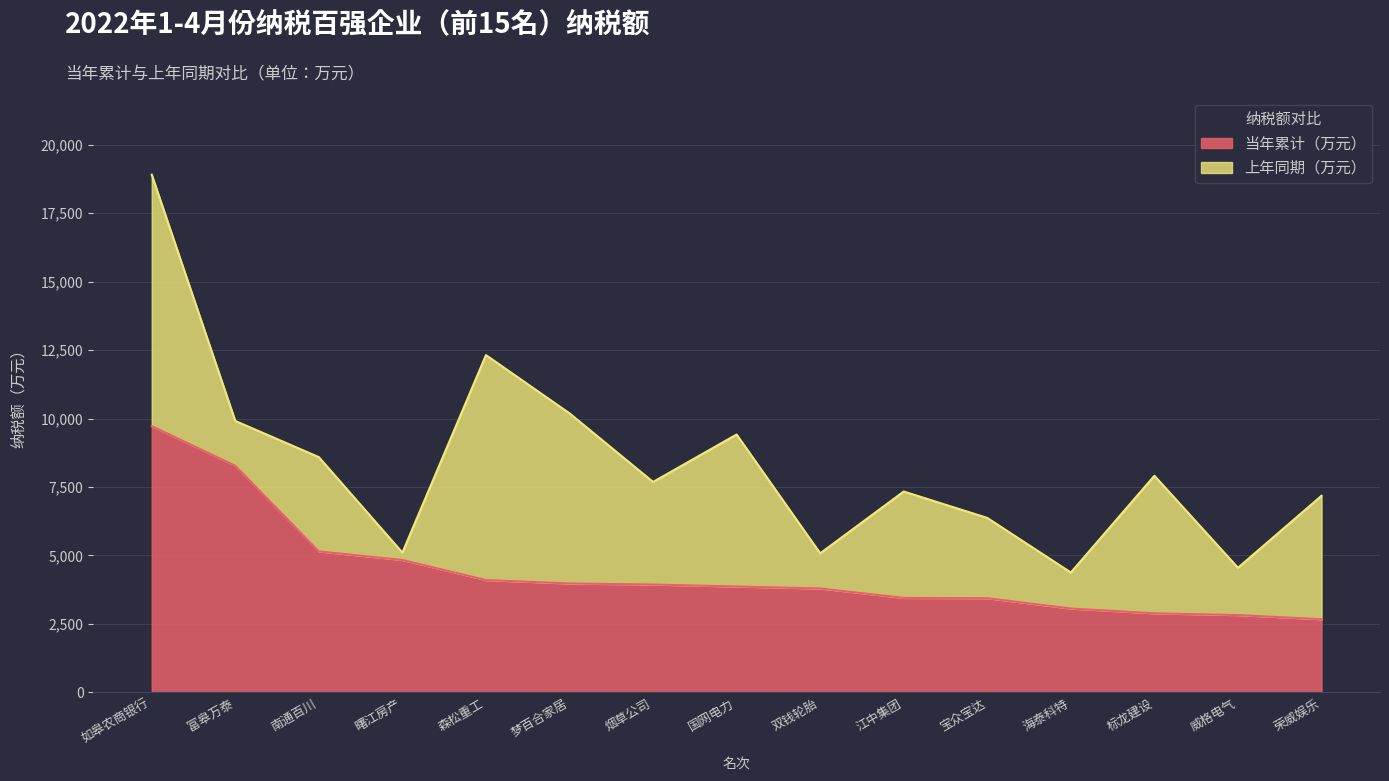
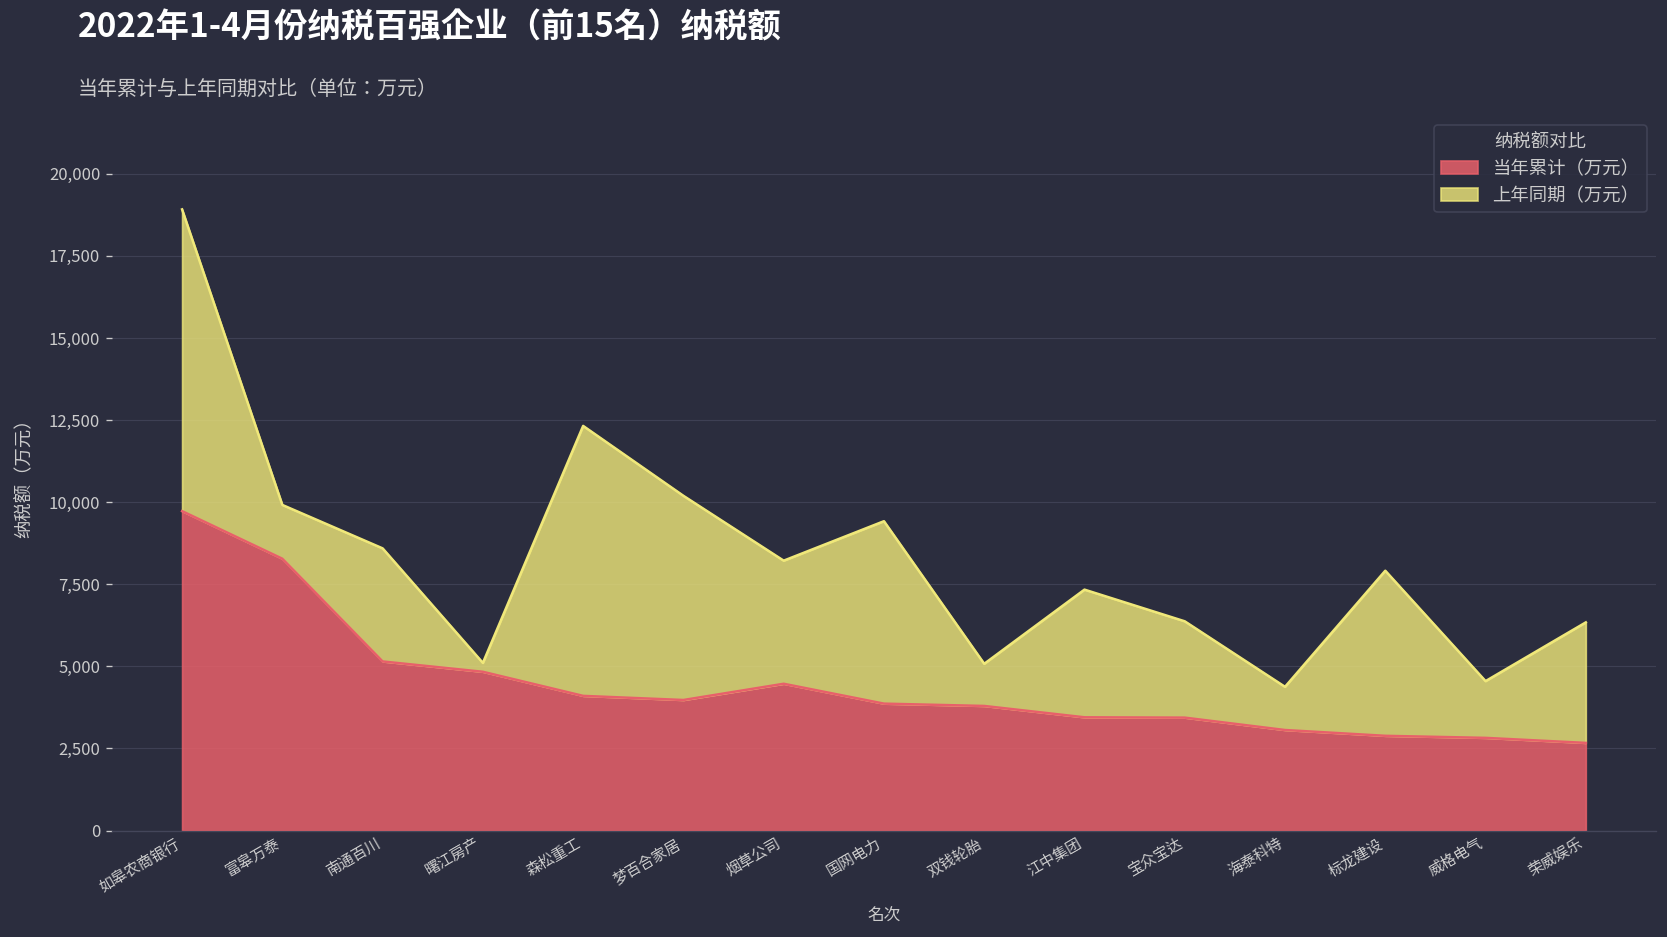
当年累计（万元）, 烟草公司: 3,900 -> 4,500
上年同期（万元）, 荣威娱乐: 4,500 -> 3,700
